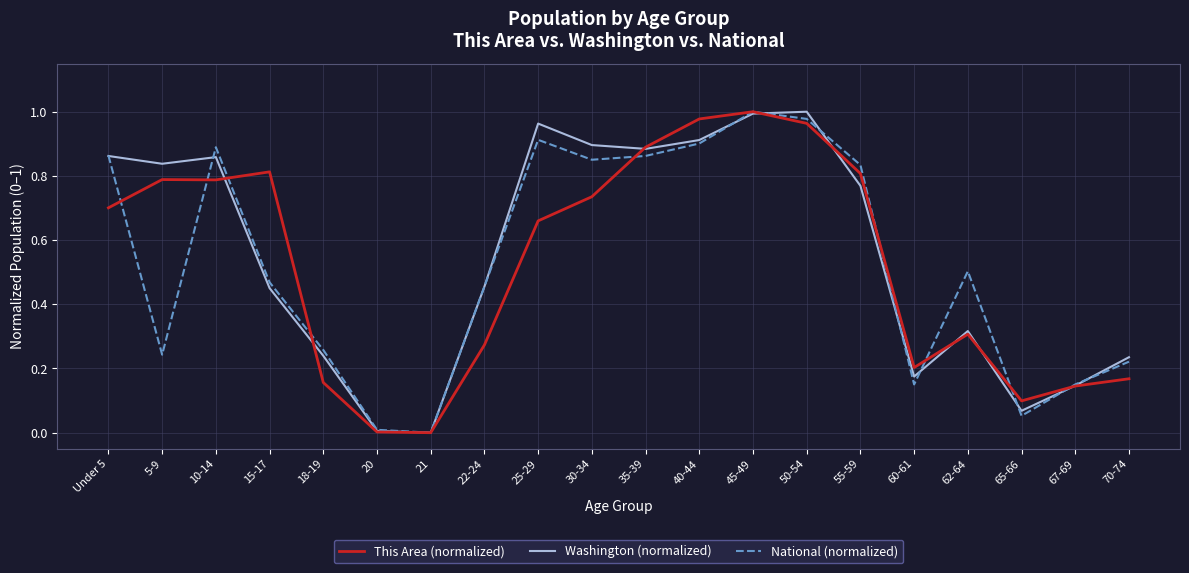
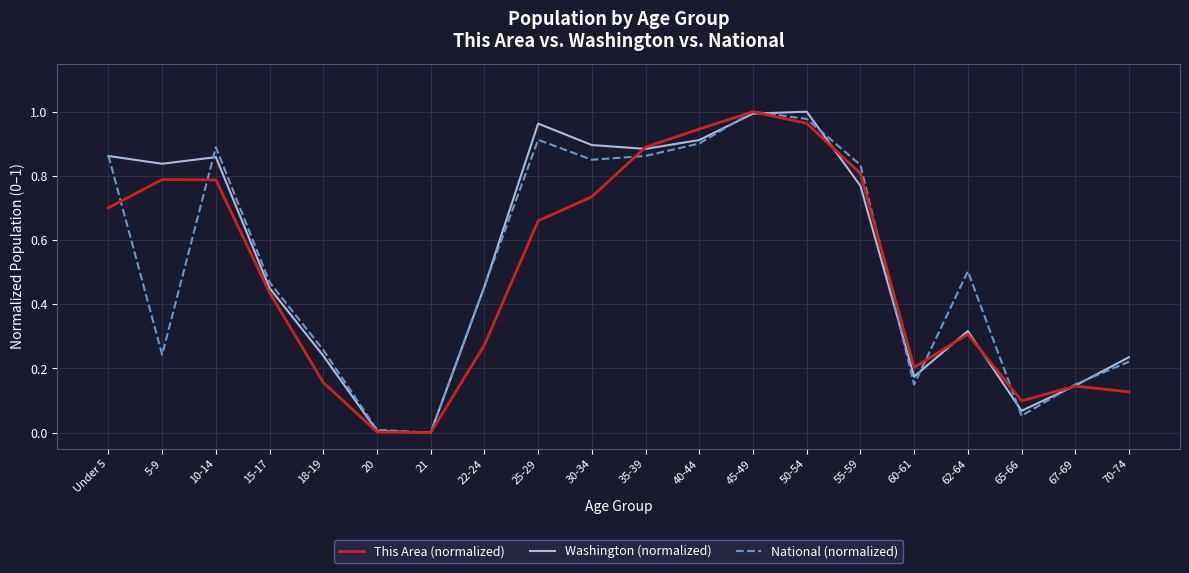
This Area (normalized), 15-17: 0.81 -> 0.44
This Area (normalized), 40-44: 0.98 -> 0.95
This Area (normalized), 70-74: 0.17 -> 0.13
